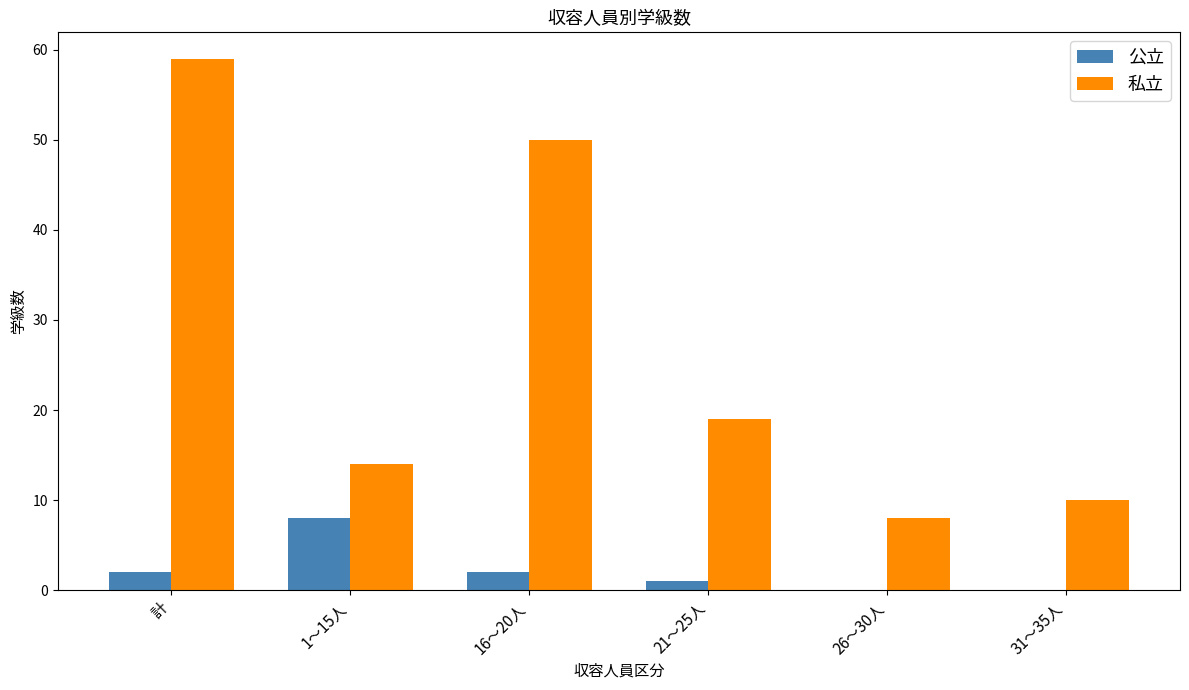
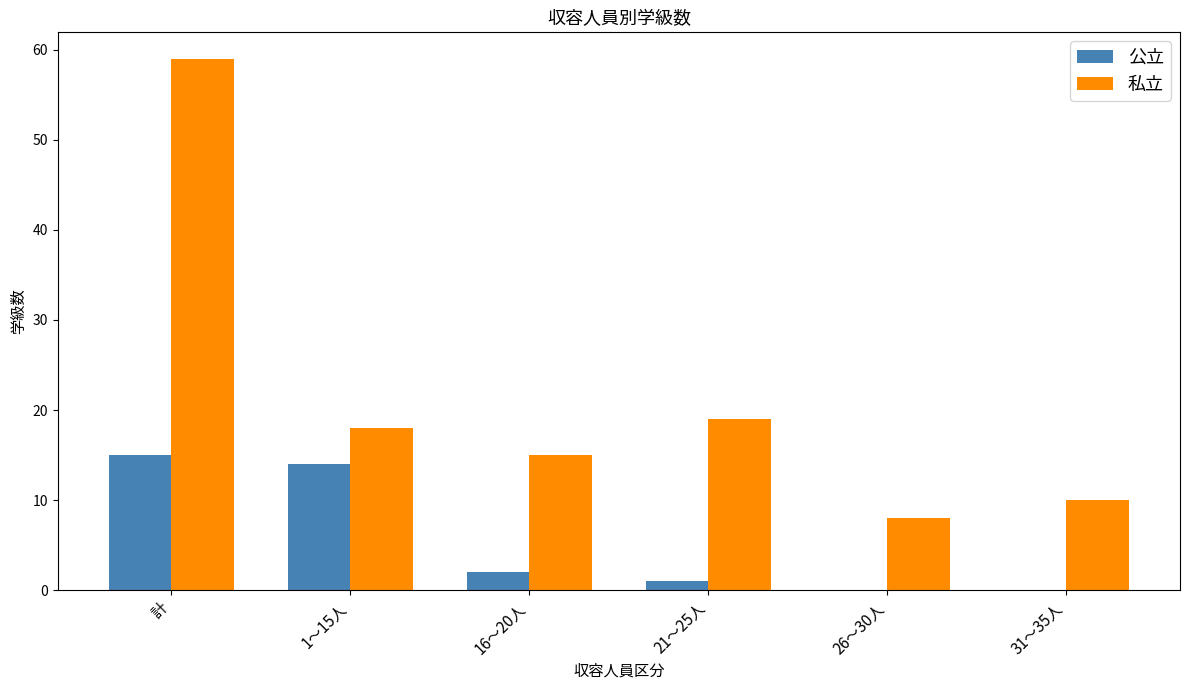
公立, 計: 2 -> 15
公立, 1～15人: 8 -> 14
私立, 1～15人: 14 -> 18
私立, 16～20人: 50 -> 15
